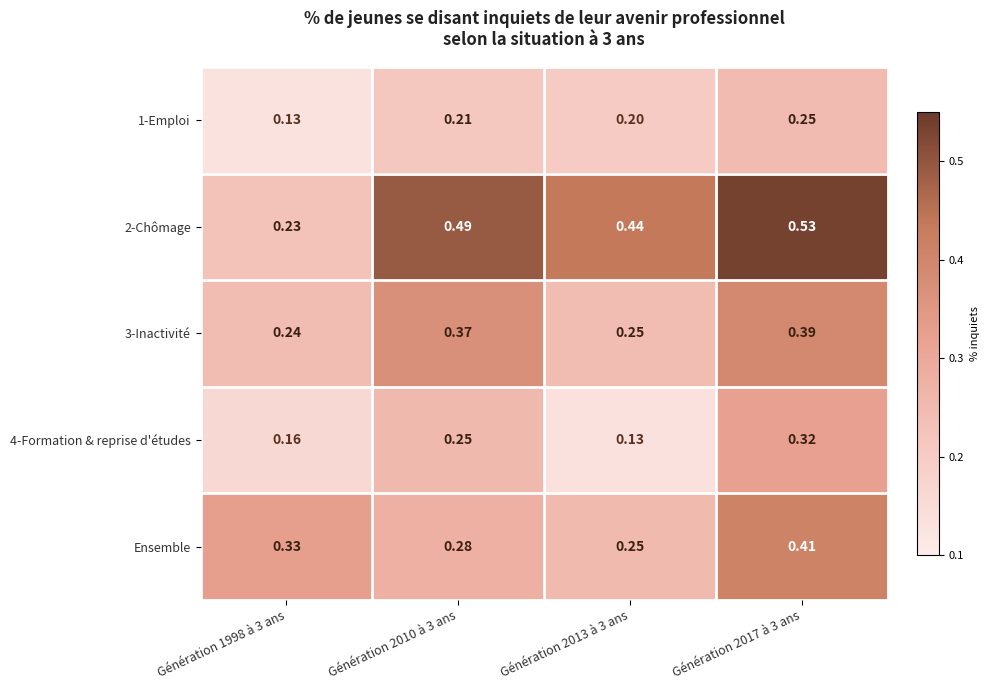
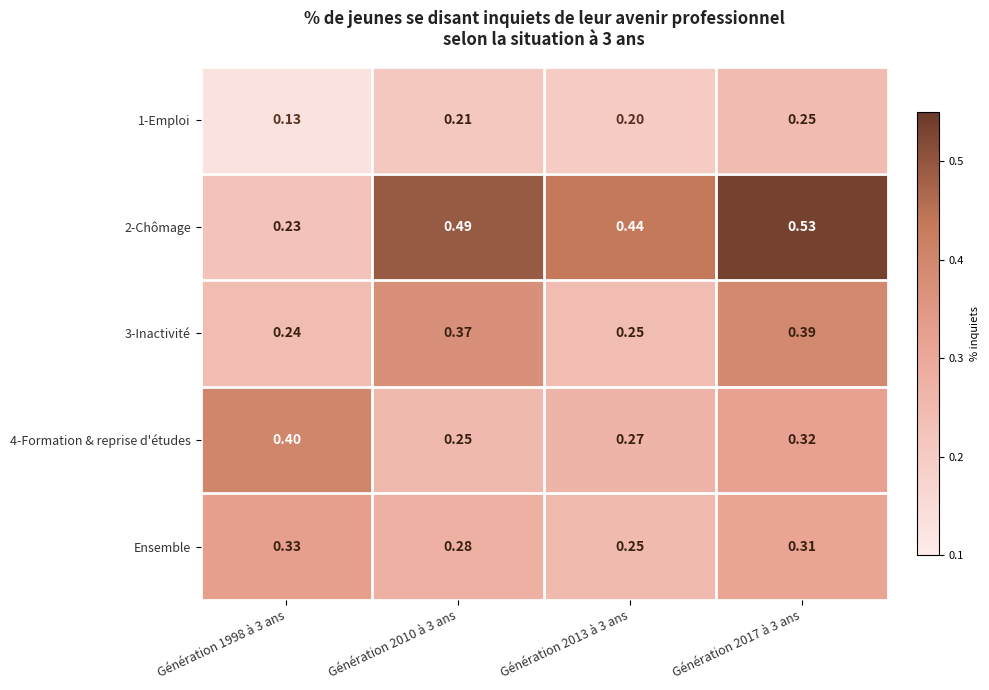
4-Formation & reprise d'études, Génération 1998 à 3 ans: 0.16 -> 0.40
4-Formation & reprise d'études, Génération 2013 à 3 ans: 0.13 -> 0.27
Ensemble, Génération 2017 à 3 ans: 0.41 -> 0.31
